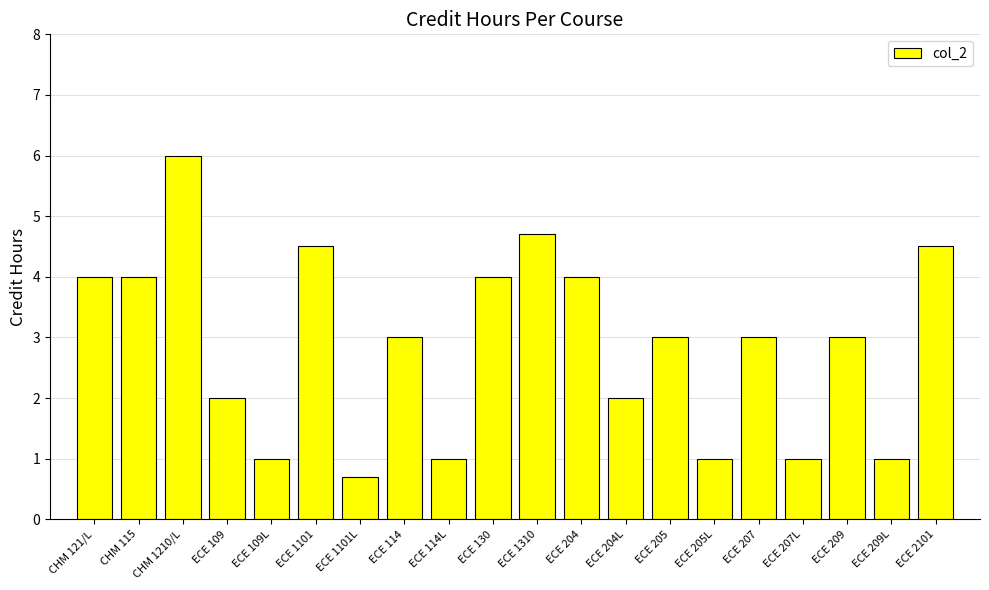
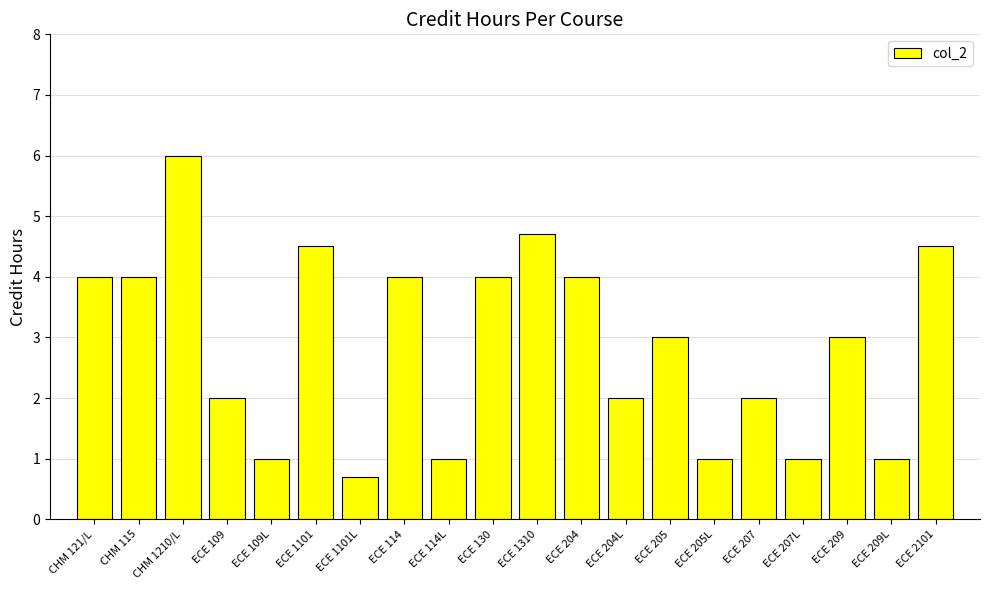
ECE 114: 3 -> 4
ECE 207: 3 -> 2
